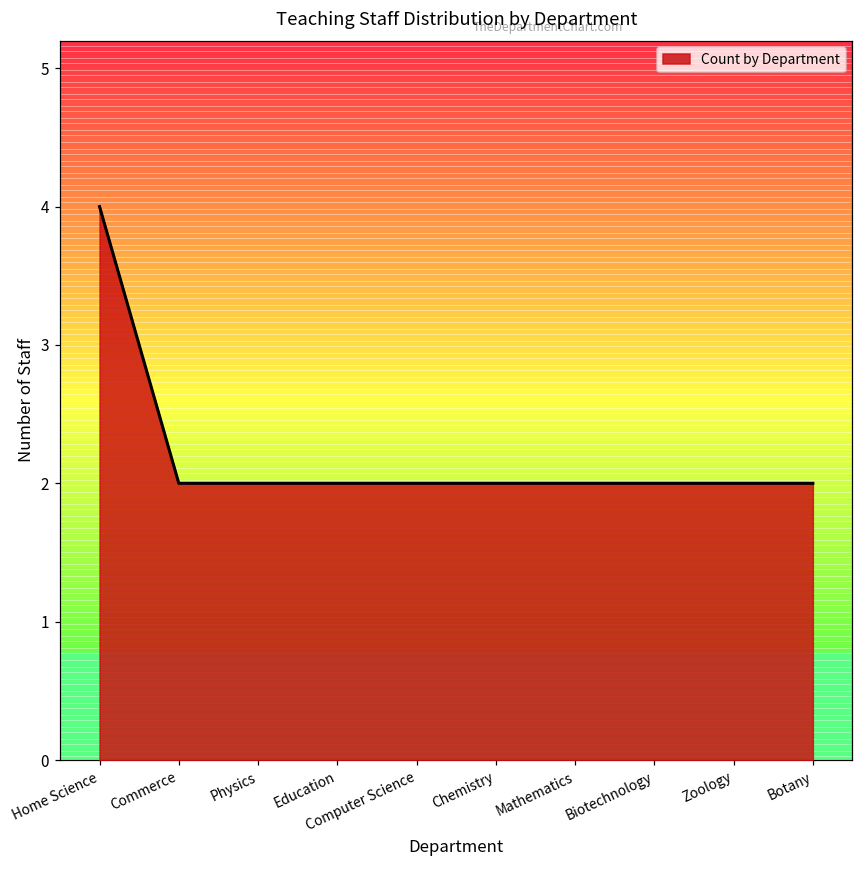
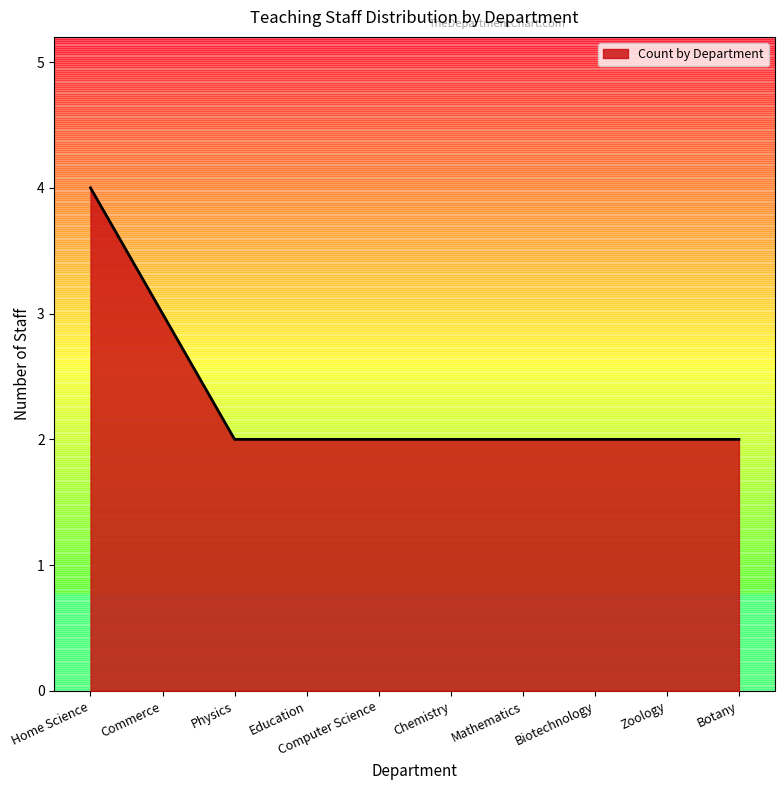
Commerce: 2 -> 3
